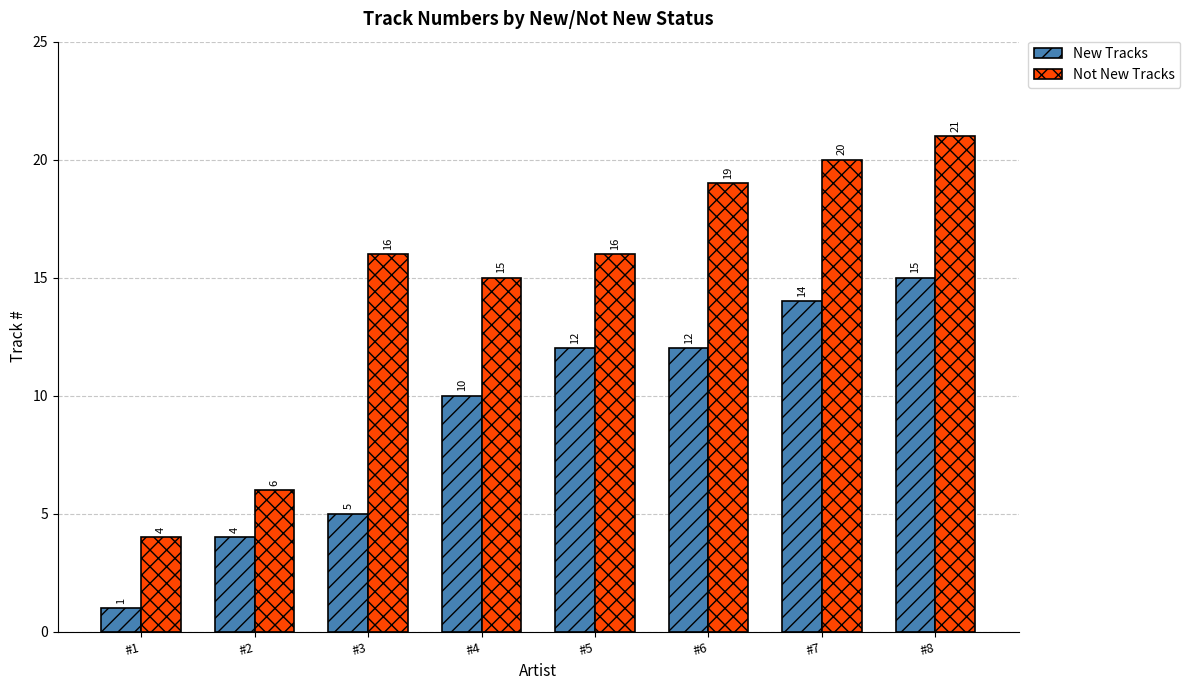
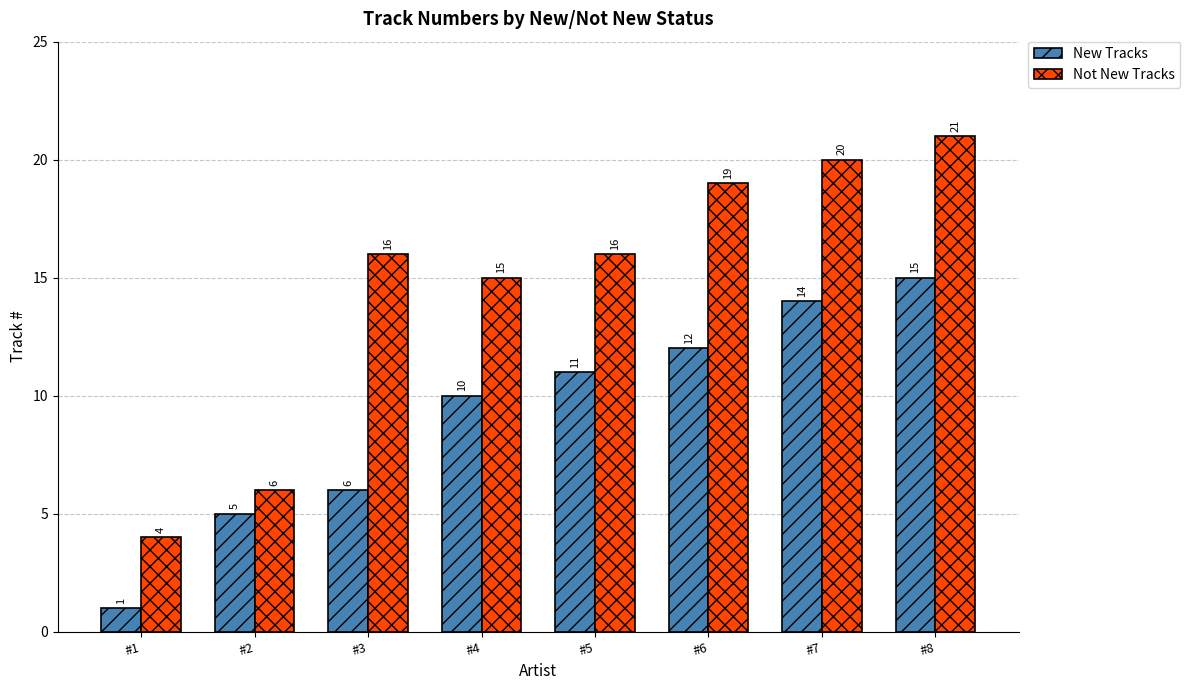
New Tracks, #2: 4 -> 5
New Tracks, #3: 5 -> 6
New Tracks, #5: 12 -> 11
